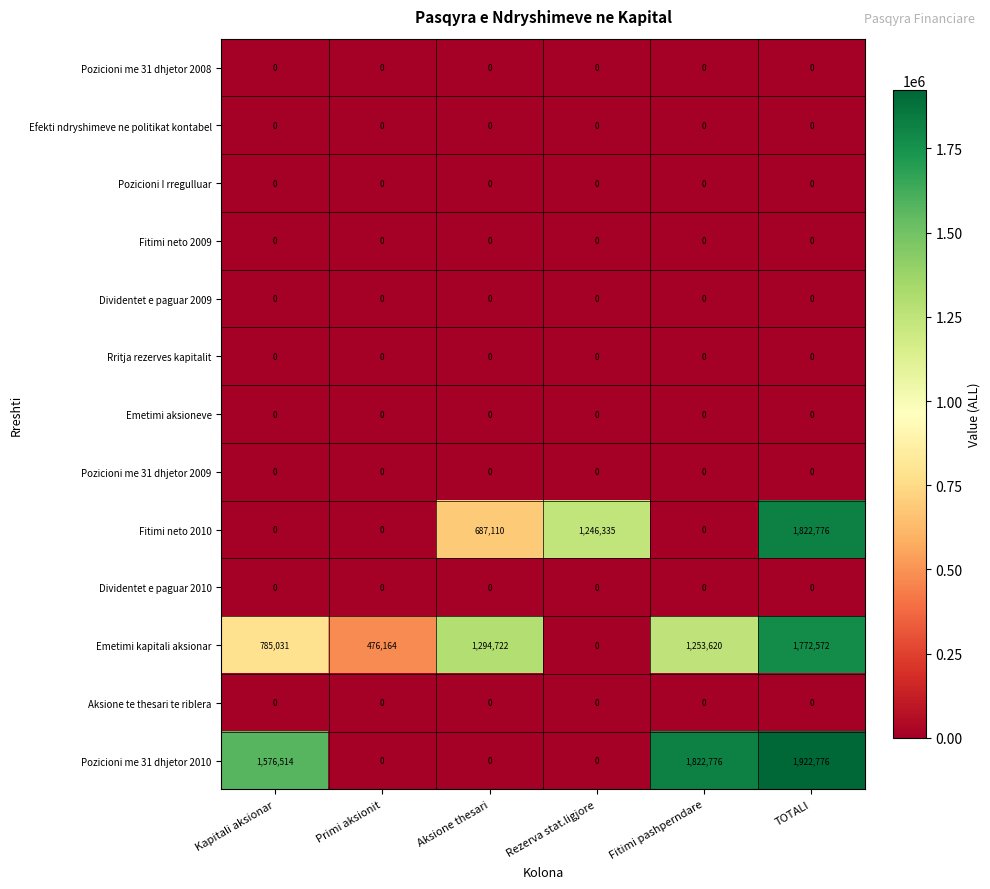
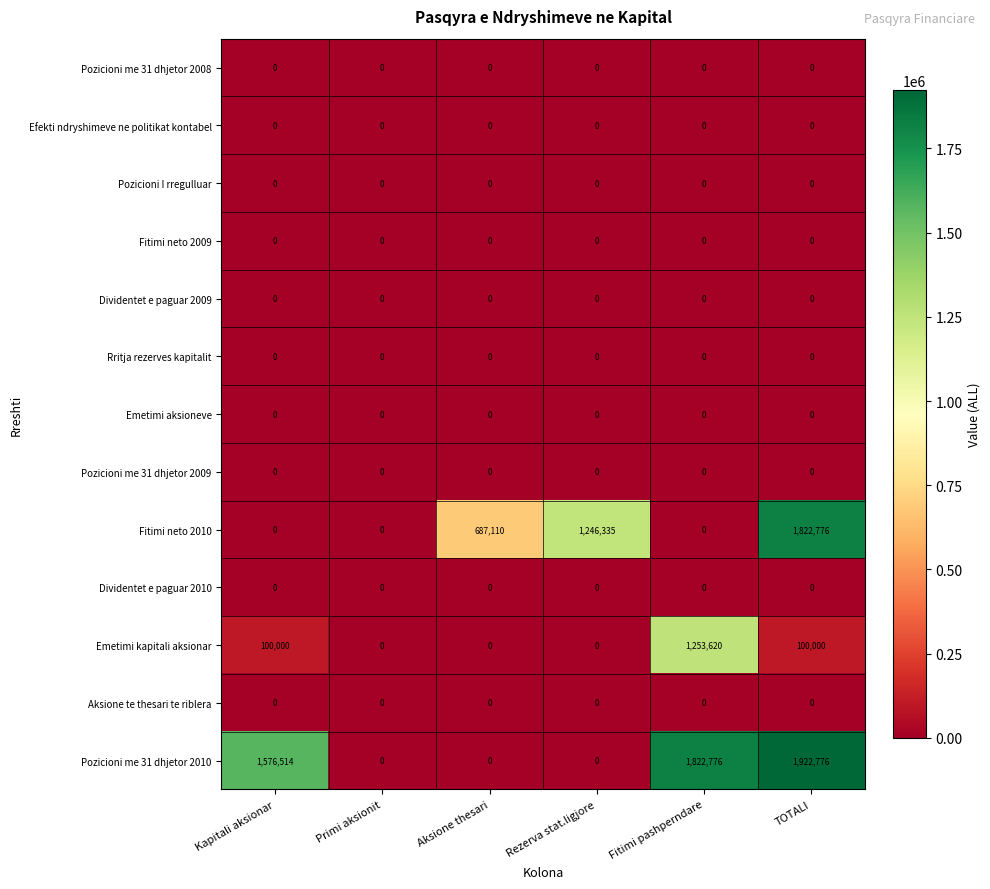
Emetimi kapitali aksionar, Kapitali aksionar: 785,031 -> 100,000
Emetimi kapitali aksionar, Primi aksionit: 476,164 -> 0
Emetimi kapitali aksionar, Aksione thesari: 1,294,722 -> 0
Emetimi kapitali aksionar, TOTALI: 1,772,572 -> 100,000
